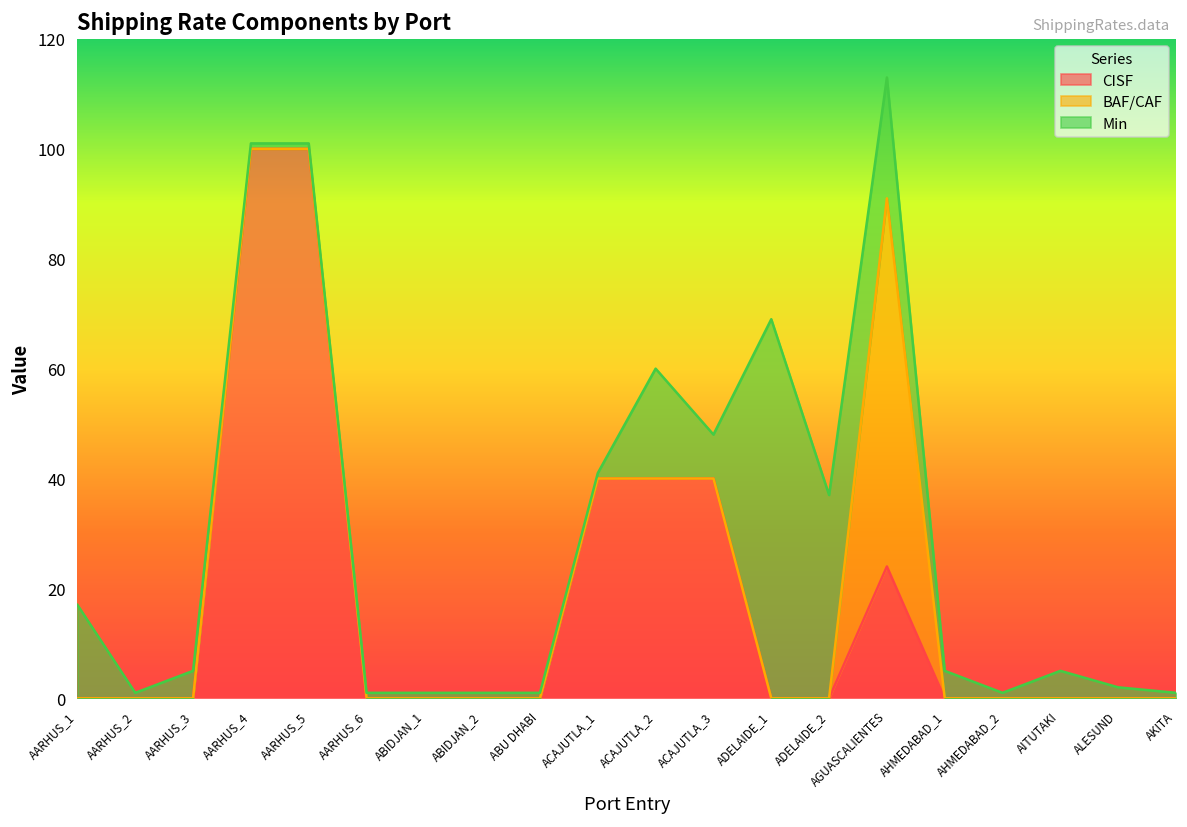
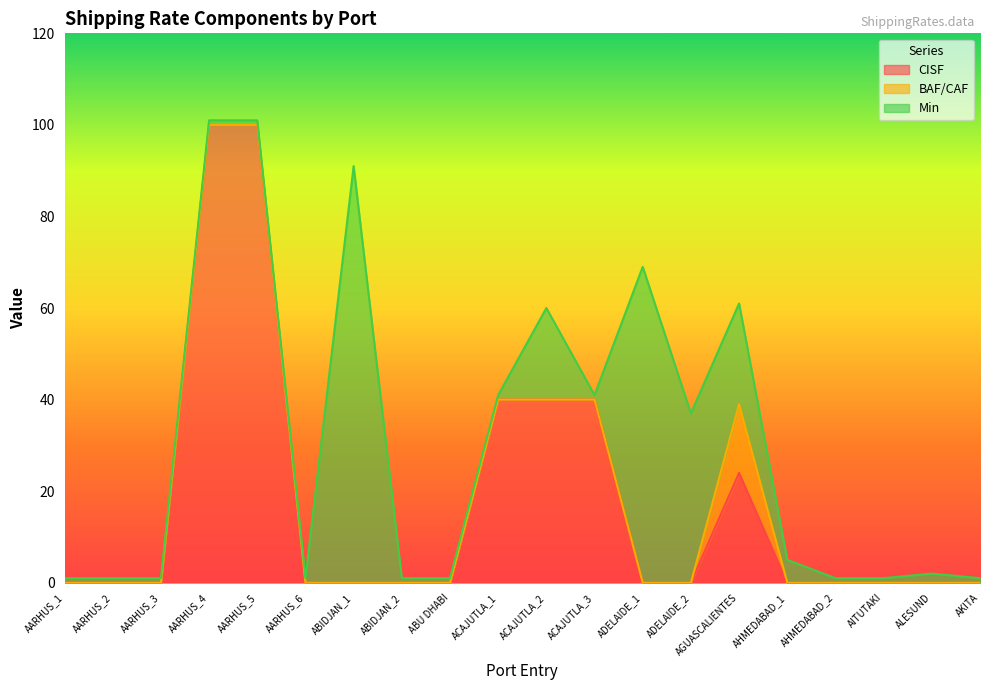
Min, AARHUS_1: 17 -> 1
Min, AARHUS_3: 5 -> 1
Min, ABIDJAN_1: 1 -> 91
Min, ACAJUTLA_3: 8 -> 1
BAF/CAF, AGUASCALIENTES: 67 -> 15
Min, AITUTAKI: 5 -> 1
